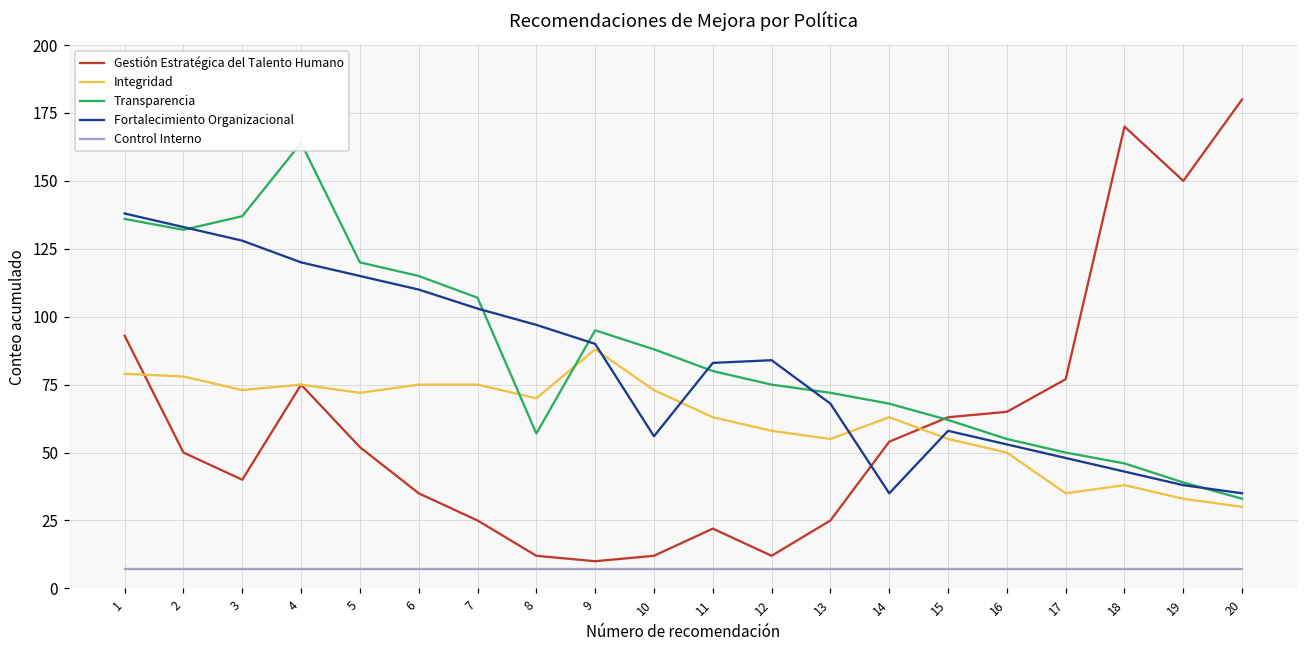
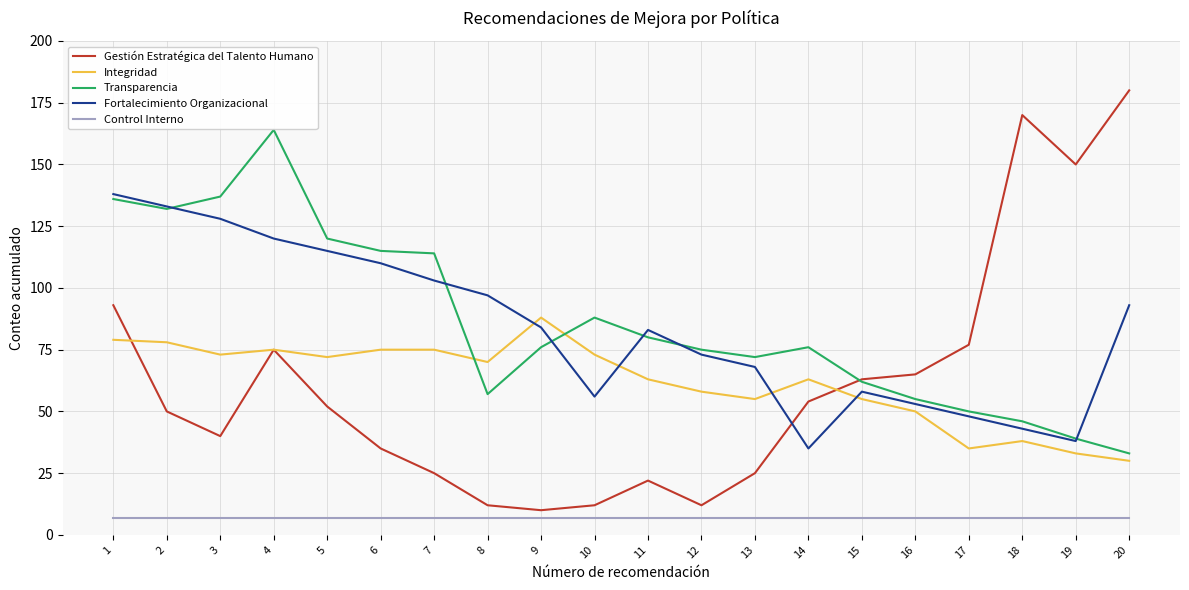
Transparencia, 7: 107 -> 114
Transparencia, 9: 95 -> 76
Fortalecimiento Organizacional, 9: 90 -> 84
Fortalecimiento Organizacional, 12: 84 -> 73
Transparencia, 14: 68 -> 76
Fortalecimiento Organizacional, 20: 35 -> 93
